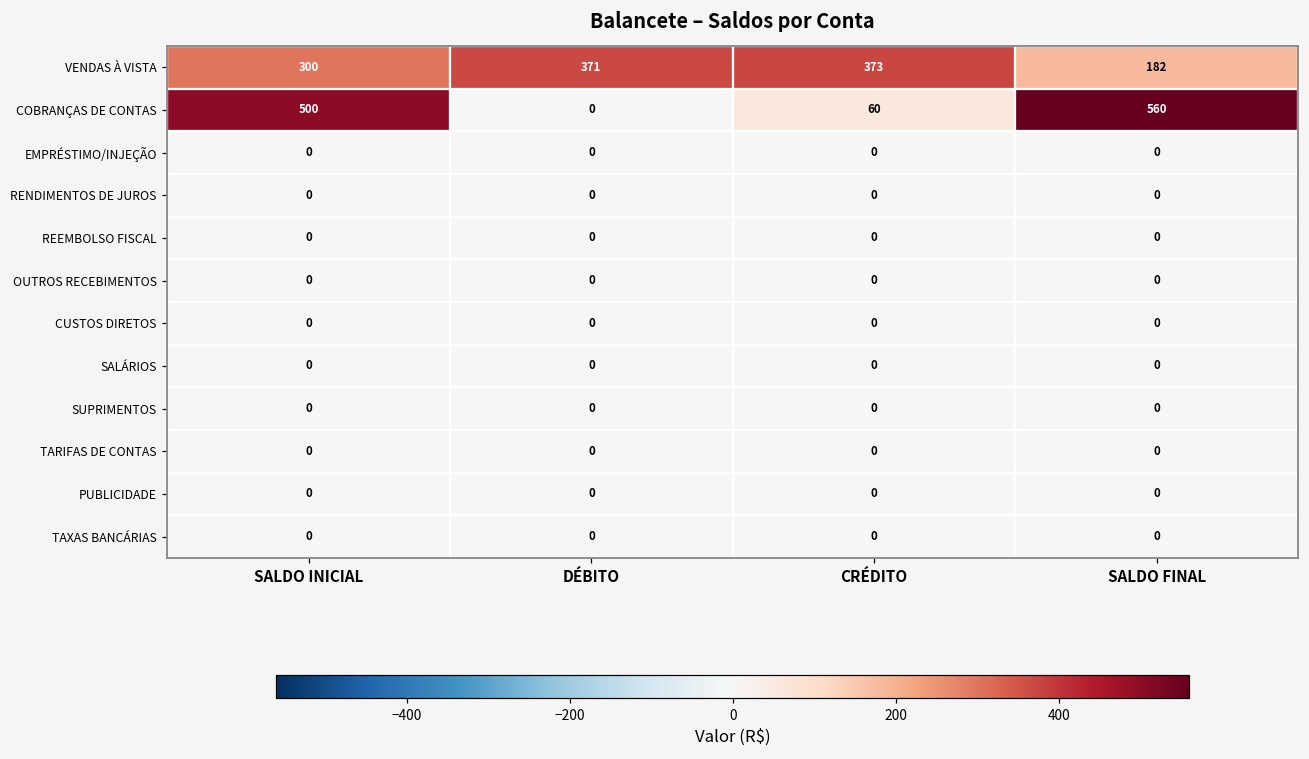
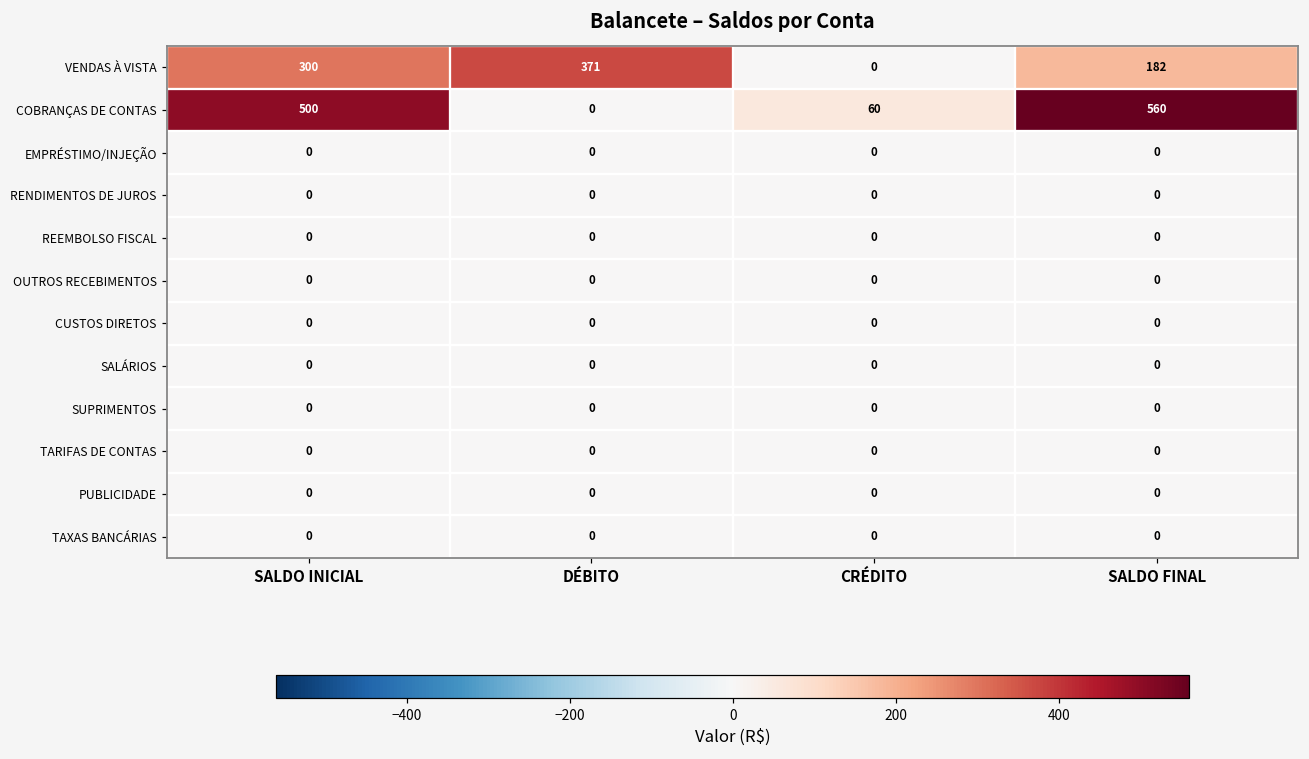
VENDAS À VISTA, CRÉDITO: 373 -> 0
